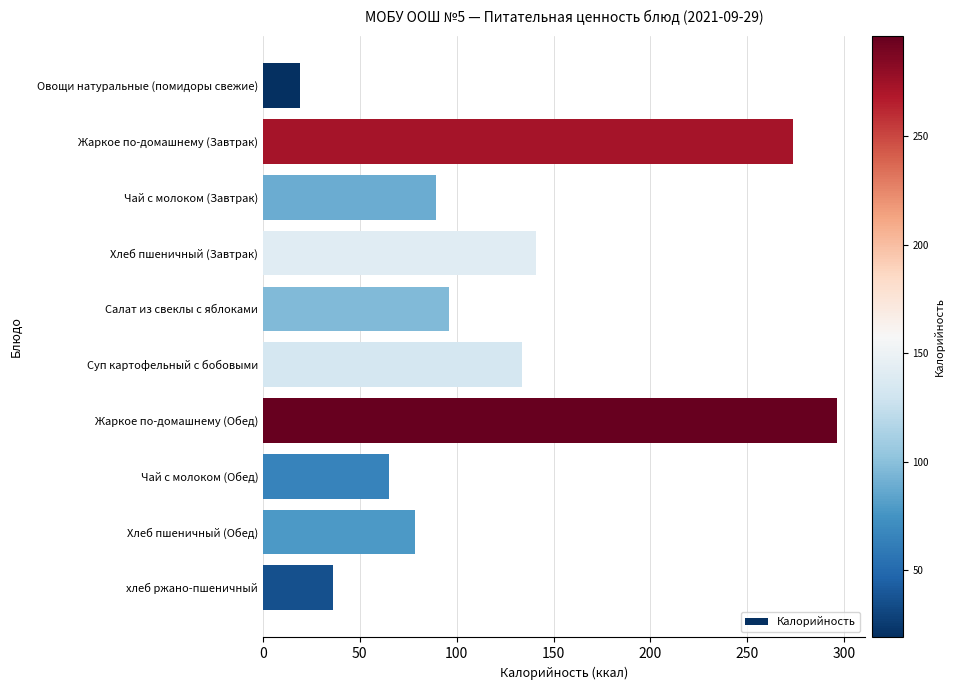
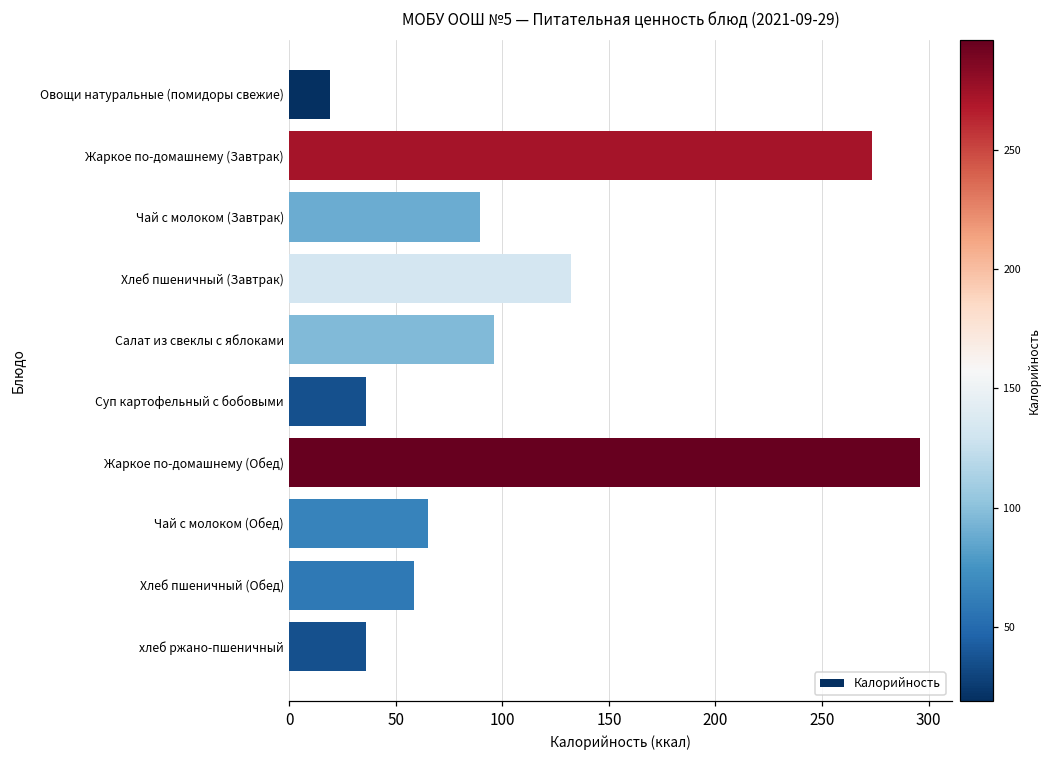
Хлеб пшеничный (Завтрак): 141 -> 132
Суп картофельный с бобовыми: 134 -> 36
Хлеб пшеничный (Обед): 78 -> 59
